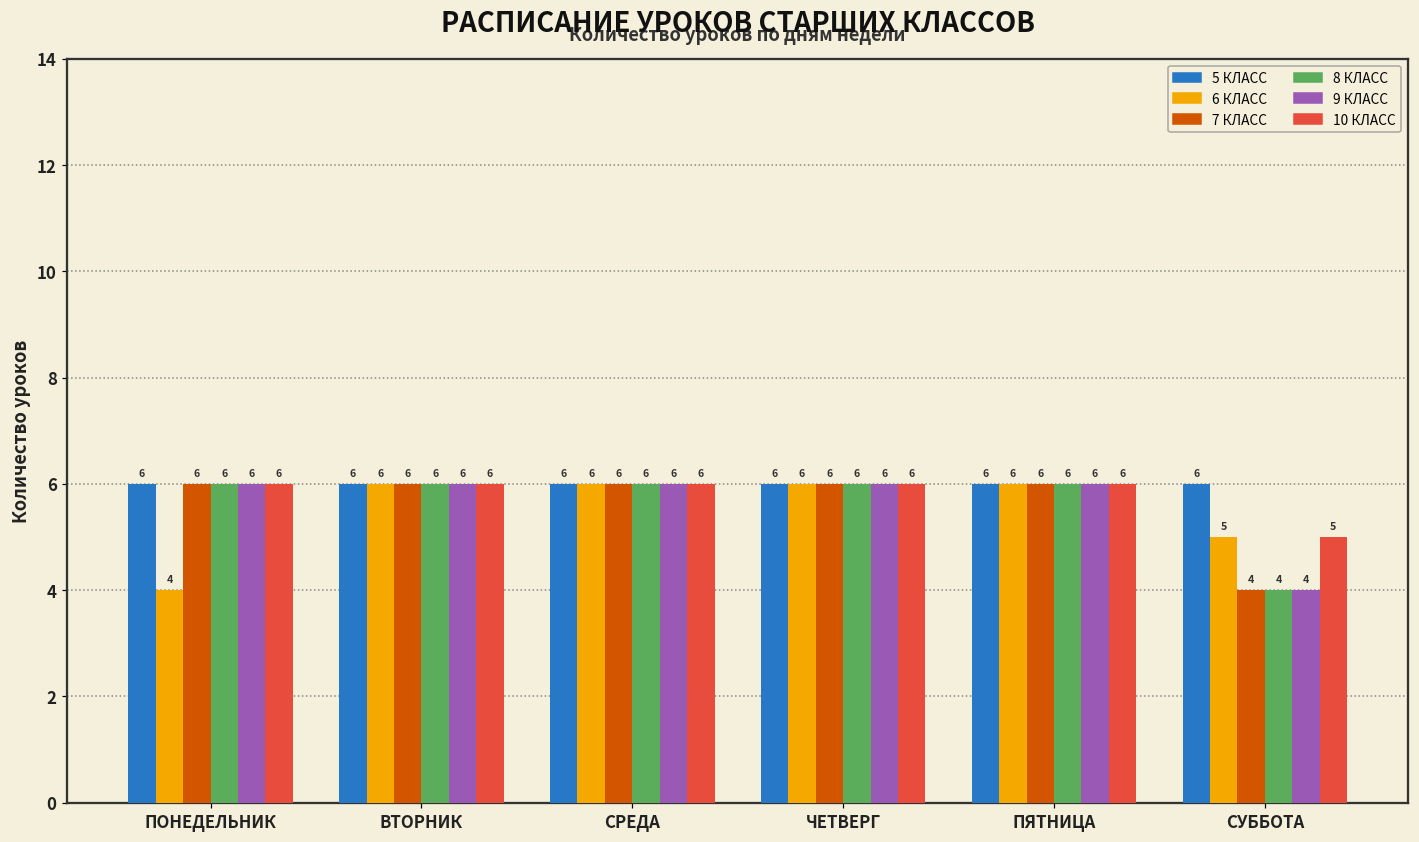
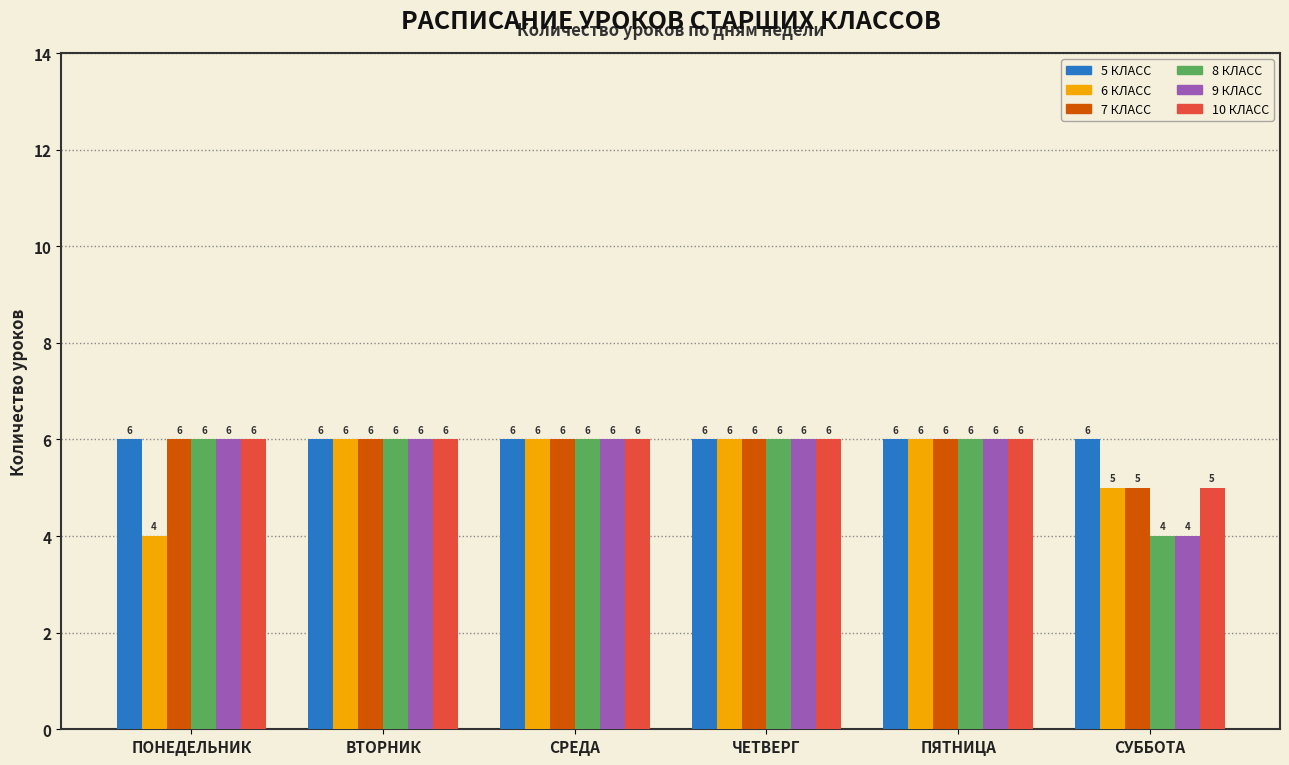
7 КЛАСС, СУББОТА: 4 -> 5
